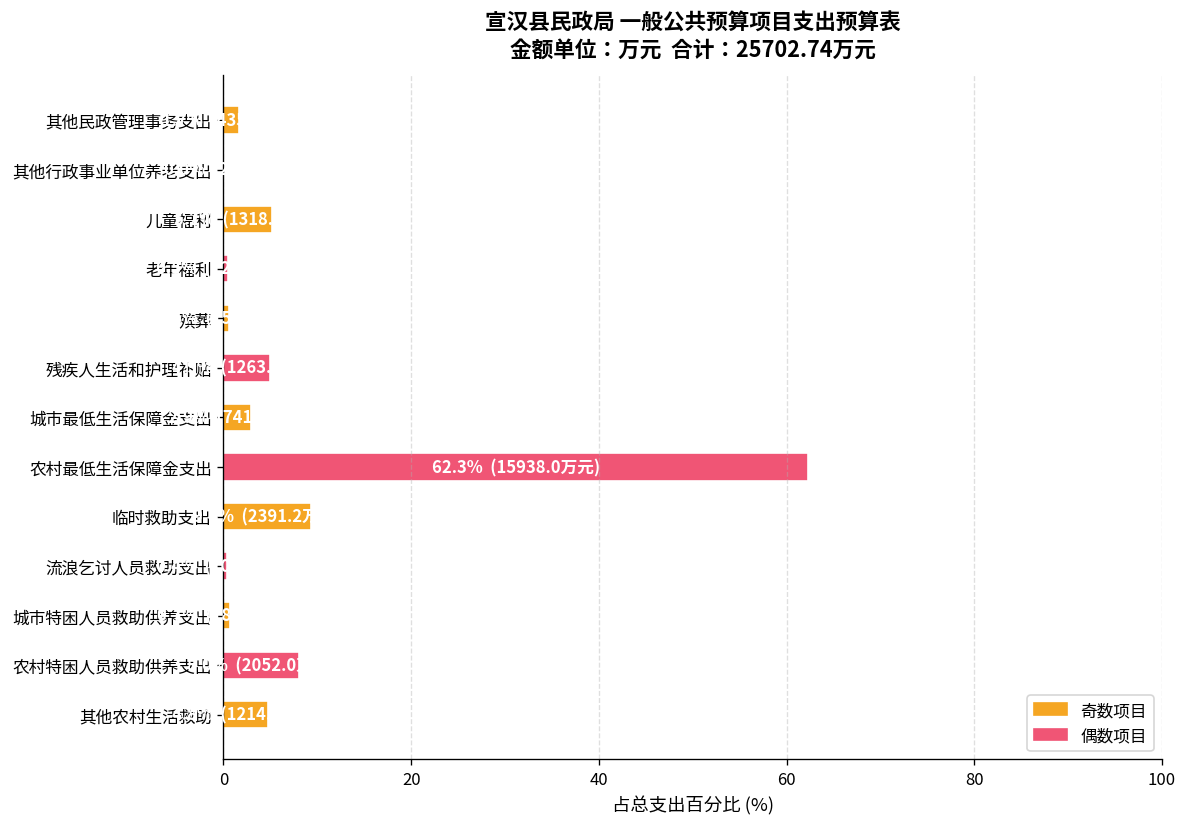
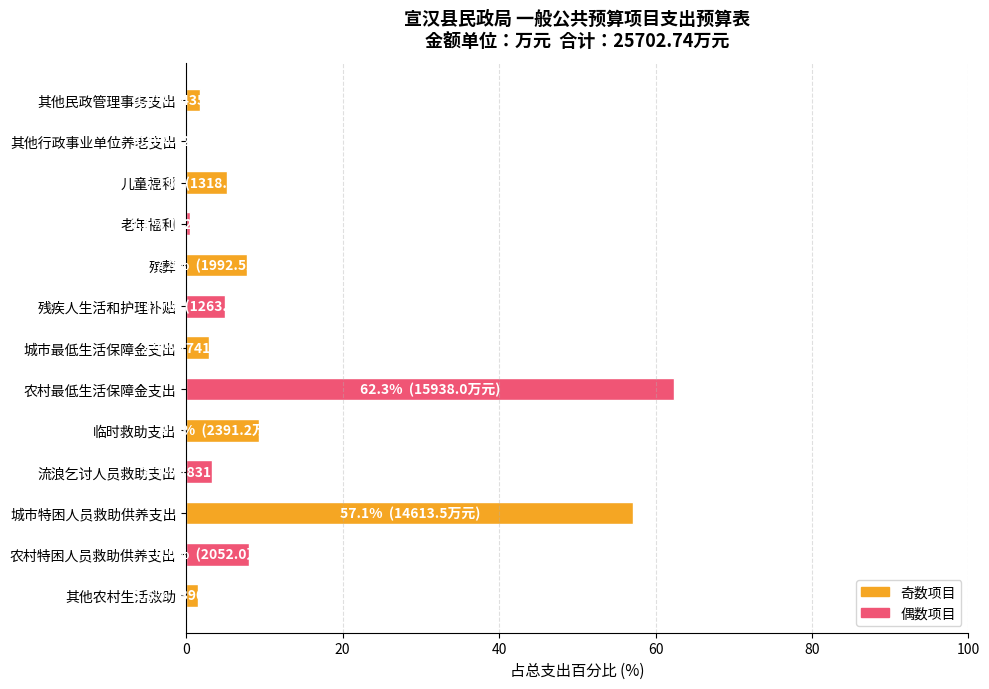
殡葬: 1 -> 8
流浪乞讨人员救助支出: 0 -> 3
城市特困人员救助供养支出: 1 -> 57
其他农村生活救助: 5 -> 2
